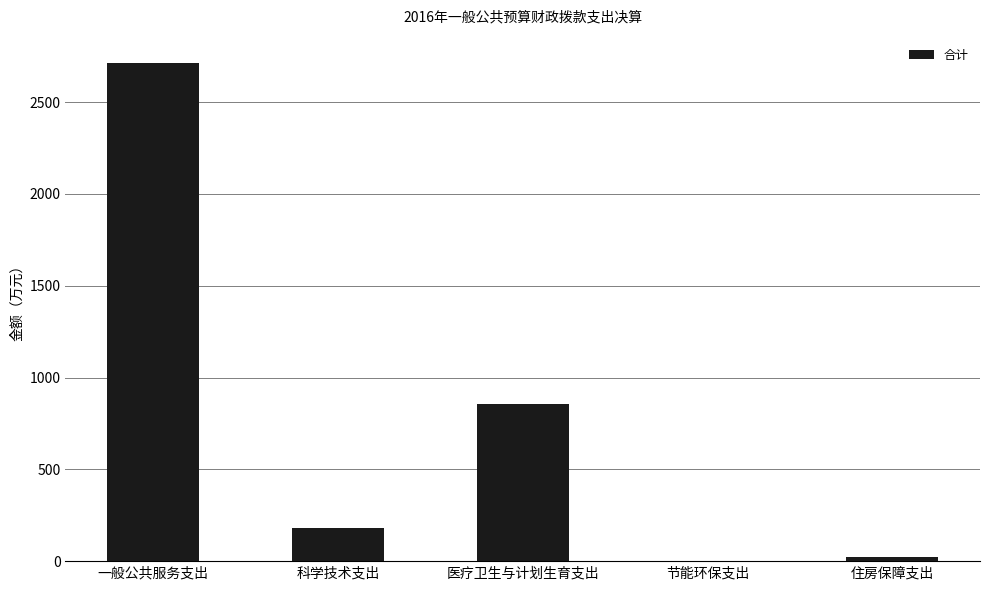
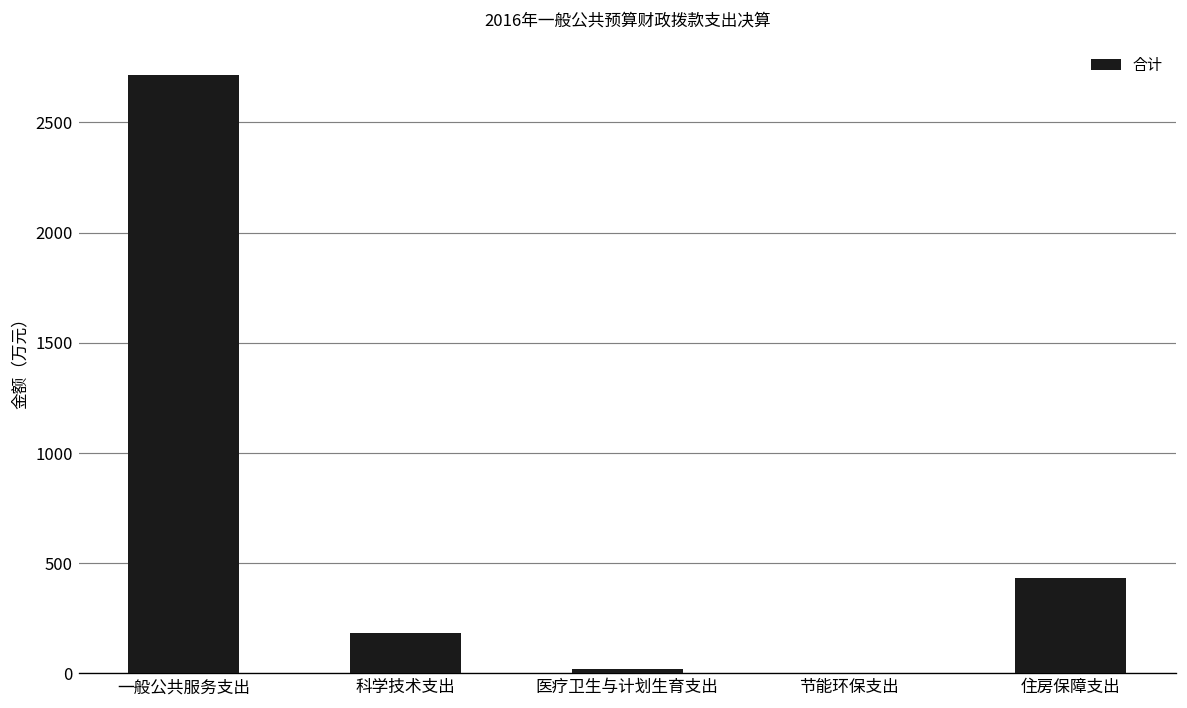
医疗卫生与计划生育支出: 860 -> 20
住房保障支出: 20 -> 430
